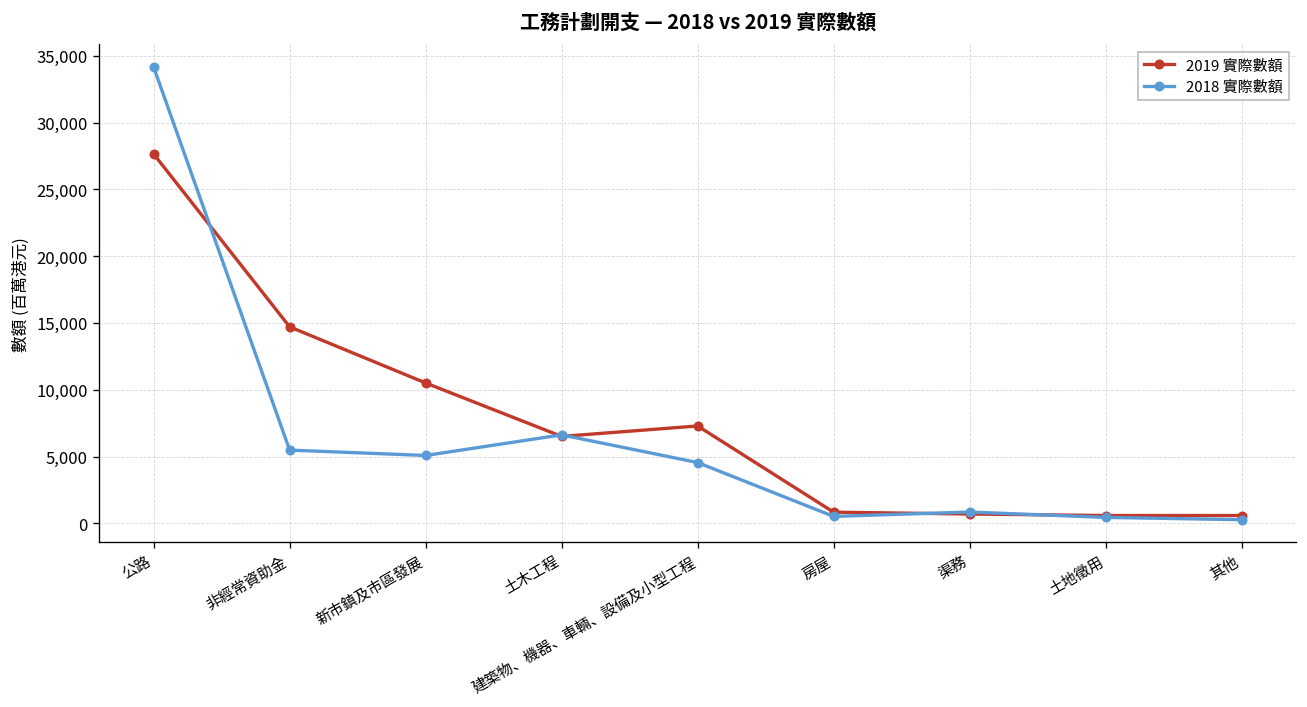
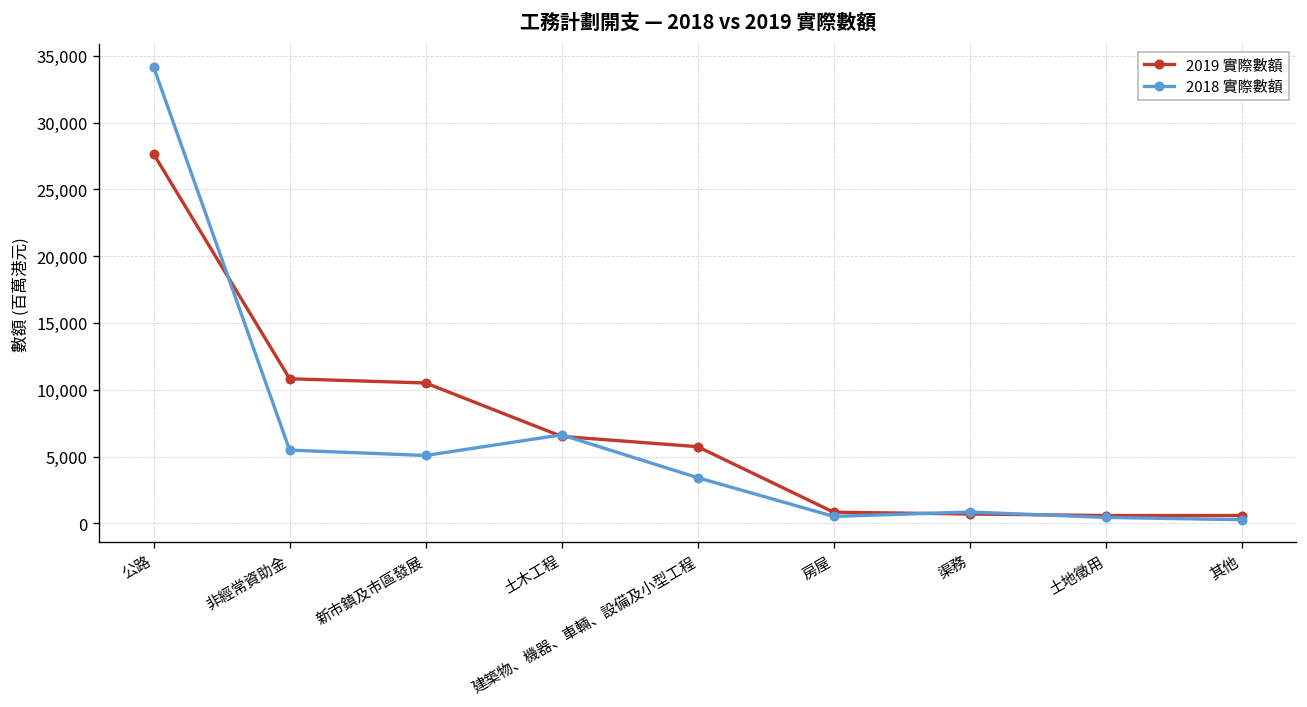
2019 實際數額, 非經常資助金: 14,700 -> 10,800
2019 實際數額, 建築物、機器、車輛、設備及小型工程: 7,300 -> 5,700
2018 實際數額, 建築物、機器、車輛、設備及小型工程: 4,500 -> 3,400
